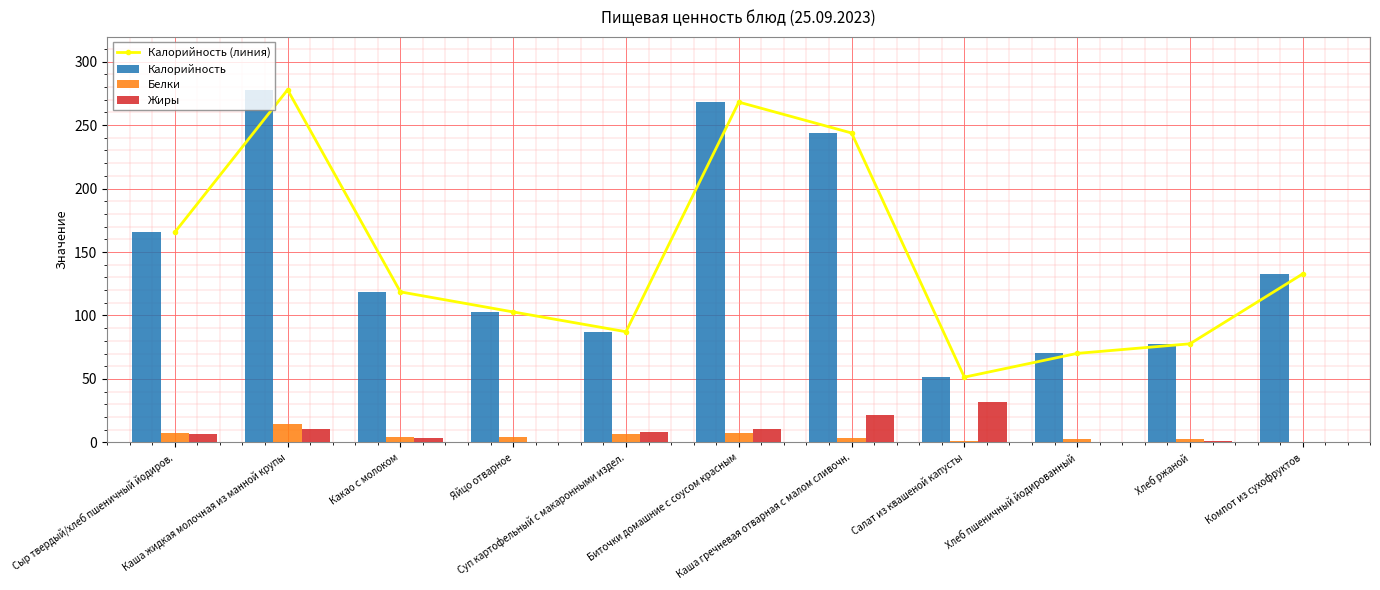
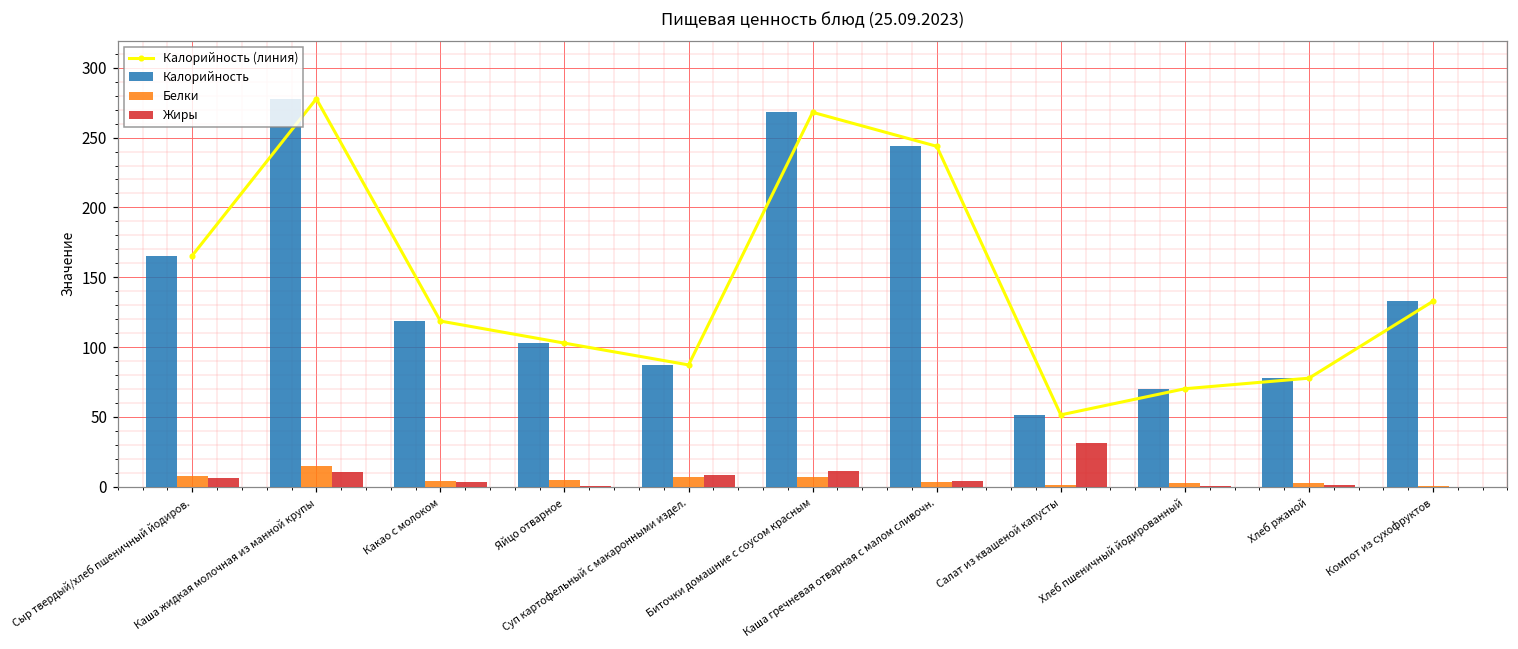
Жиры, Каша гречневая отварная с малом сливочн.: 22 -> 4
